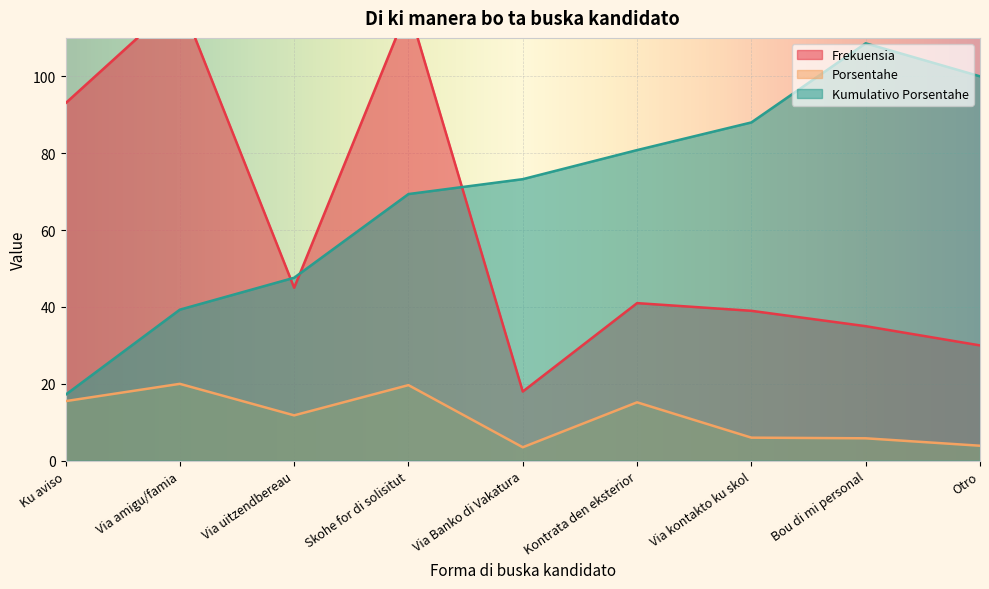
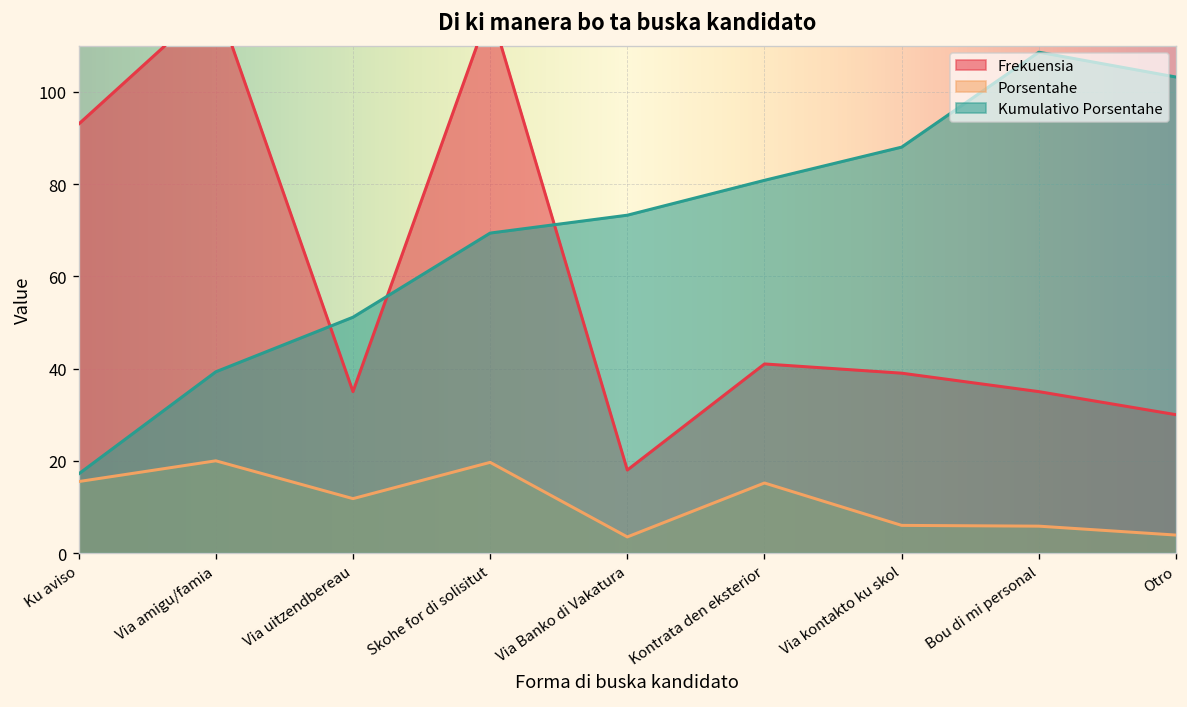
Frekuensia, Via uitzendbereau: 45 -> 35
Kumulativo Porsentahe, Via uitzendbereau: 48 -> 51
Kumulativo Porsentahe, Otro: 100 -> 103
